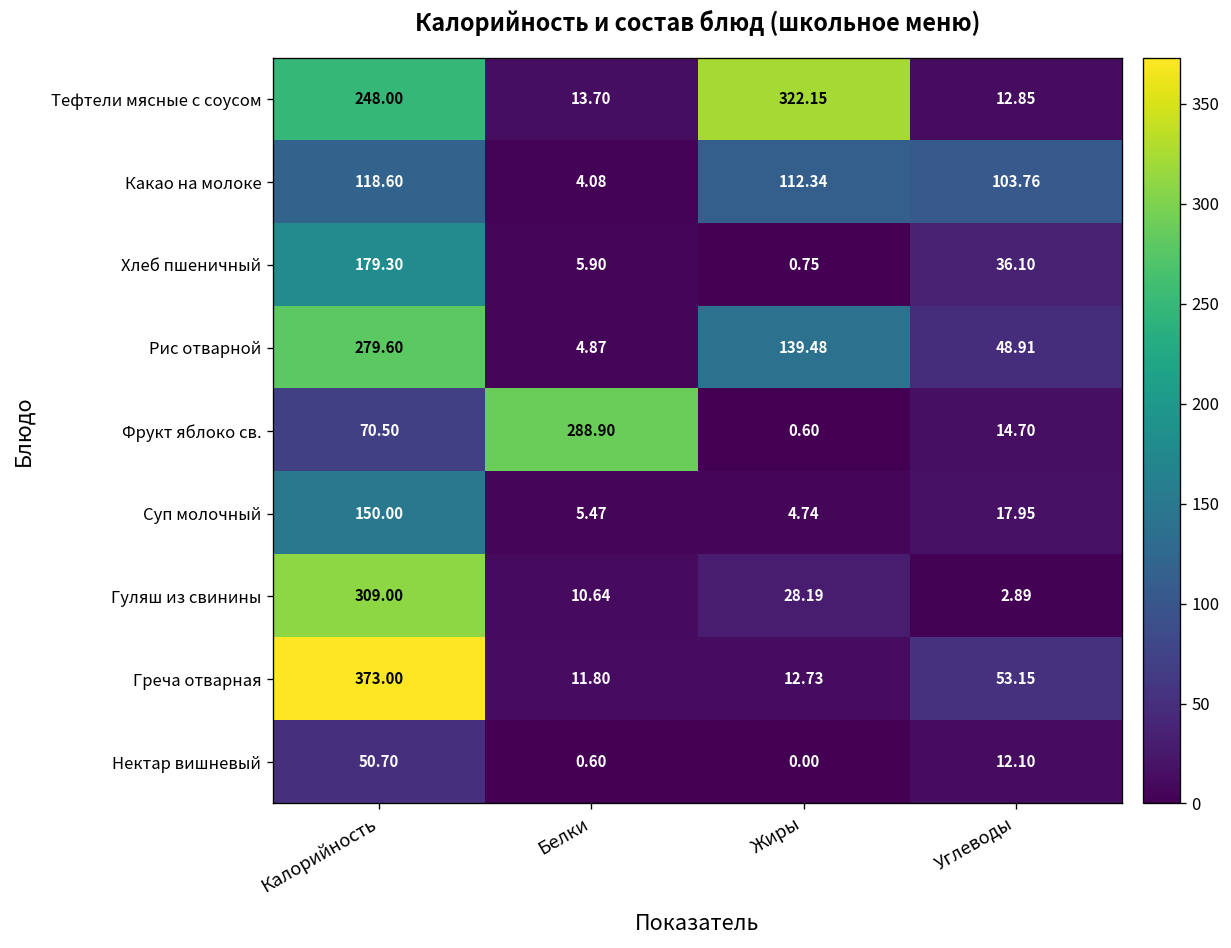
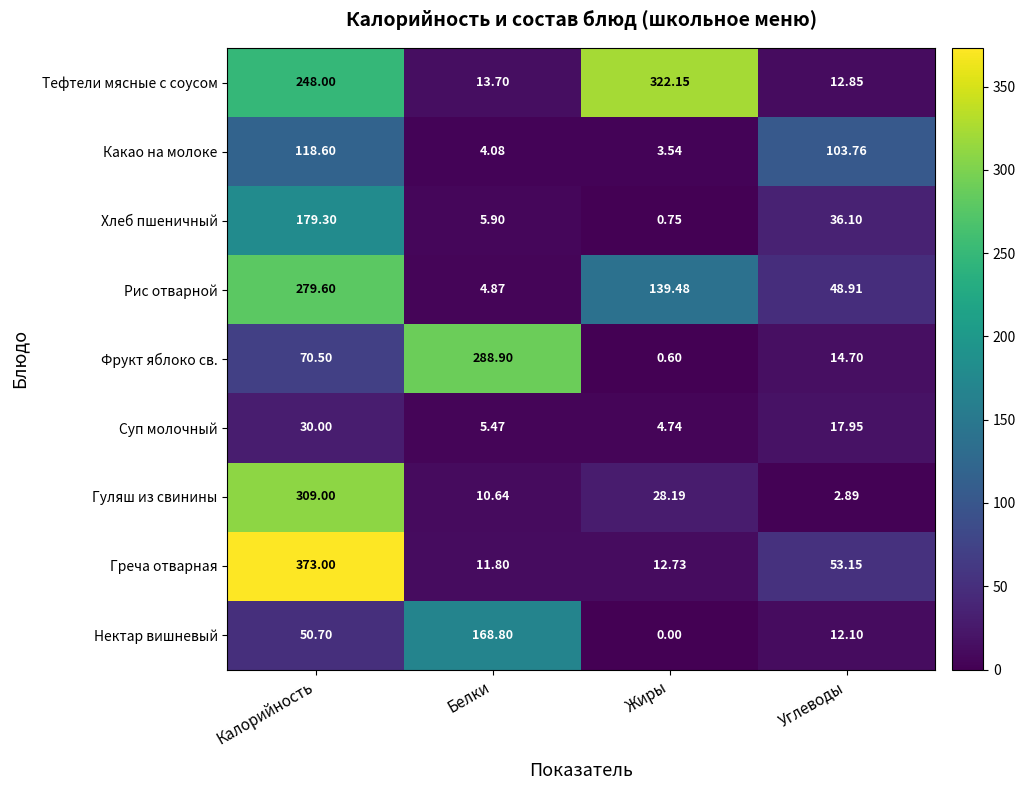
Какао на молоке, Жиры: 112.34 -> 3.54
Суп молочный, Калорийность: 150.00 -> 30.00
Нектар вишневый, Белки: 0.60 -> 168.80
